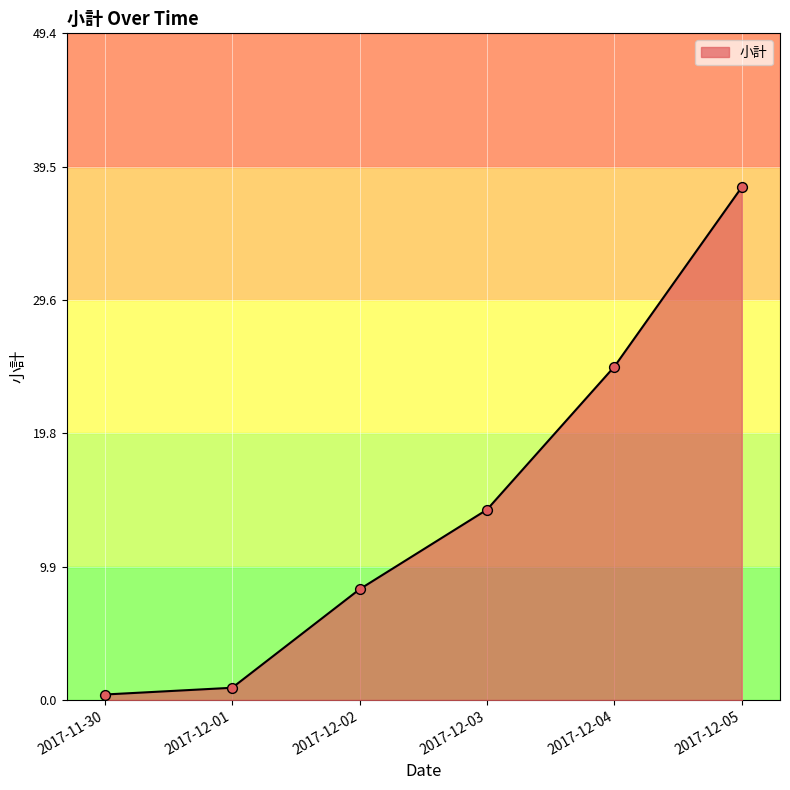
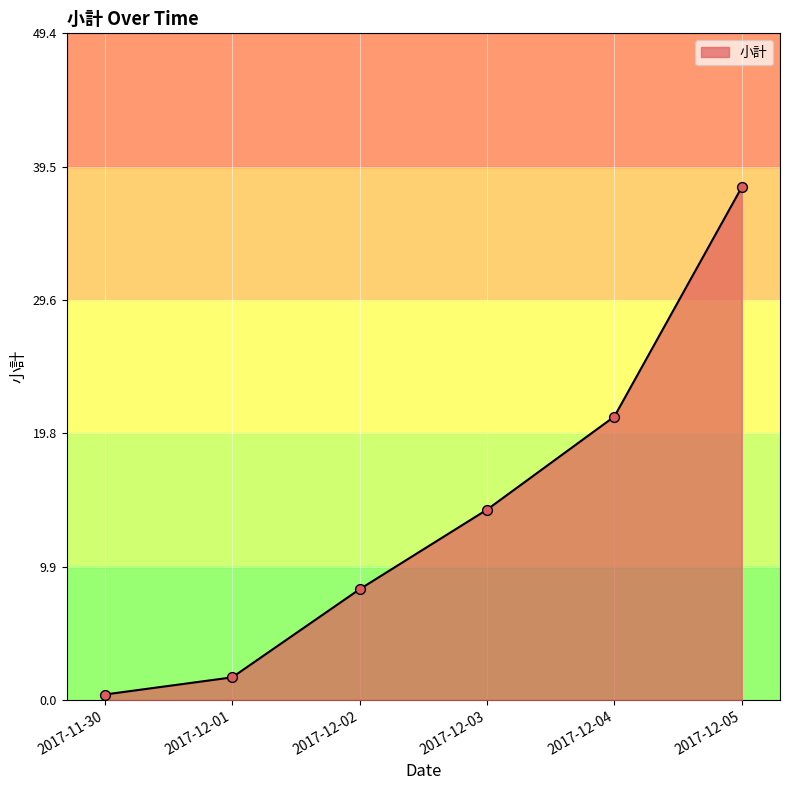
2017-12-01: 0.9 -> 1.7
2017-12-04: 24.7 -> 21.0
